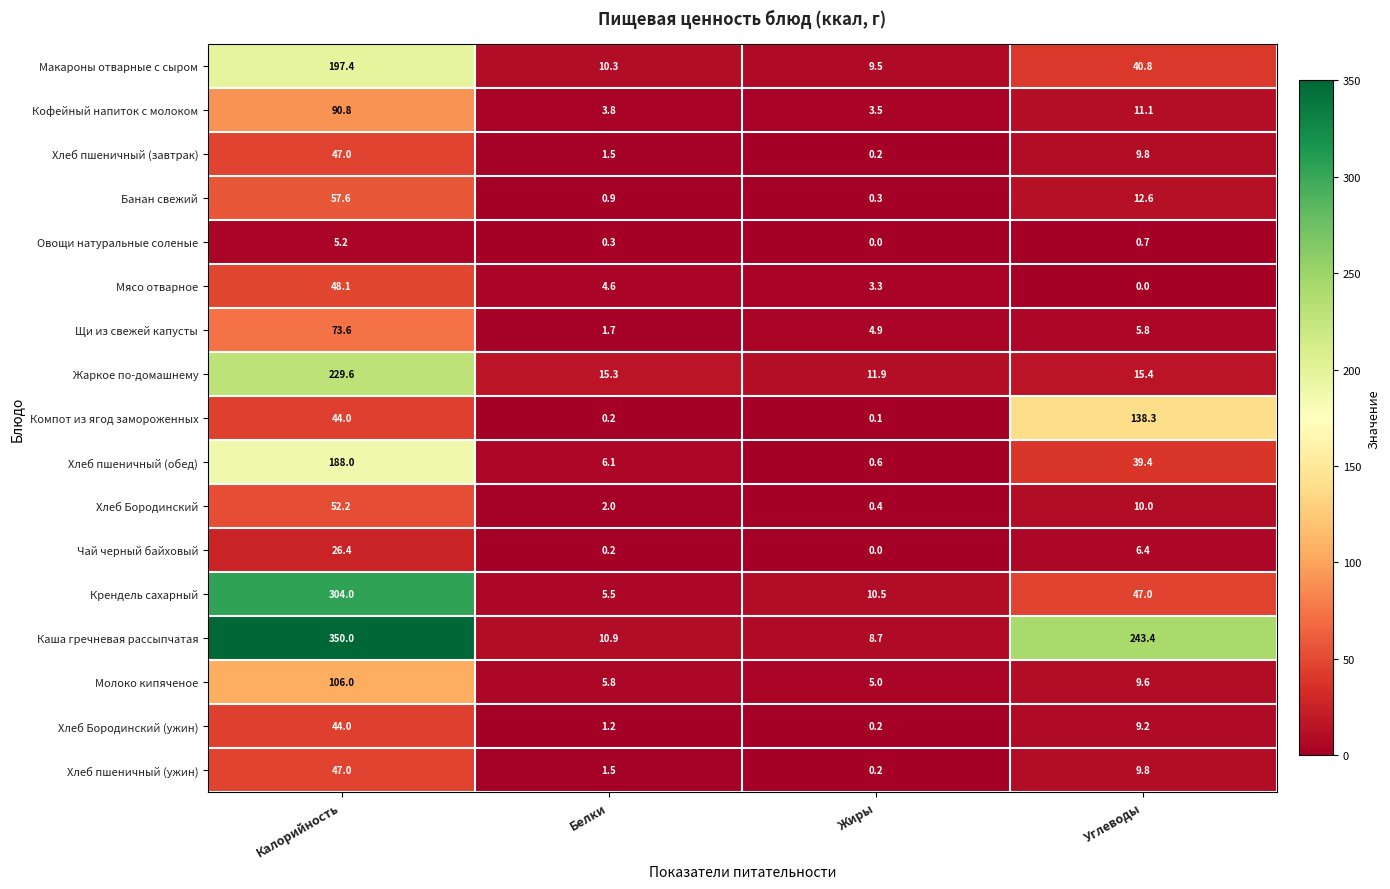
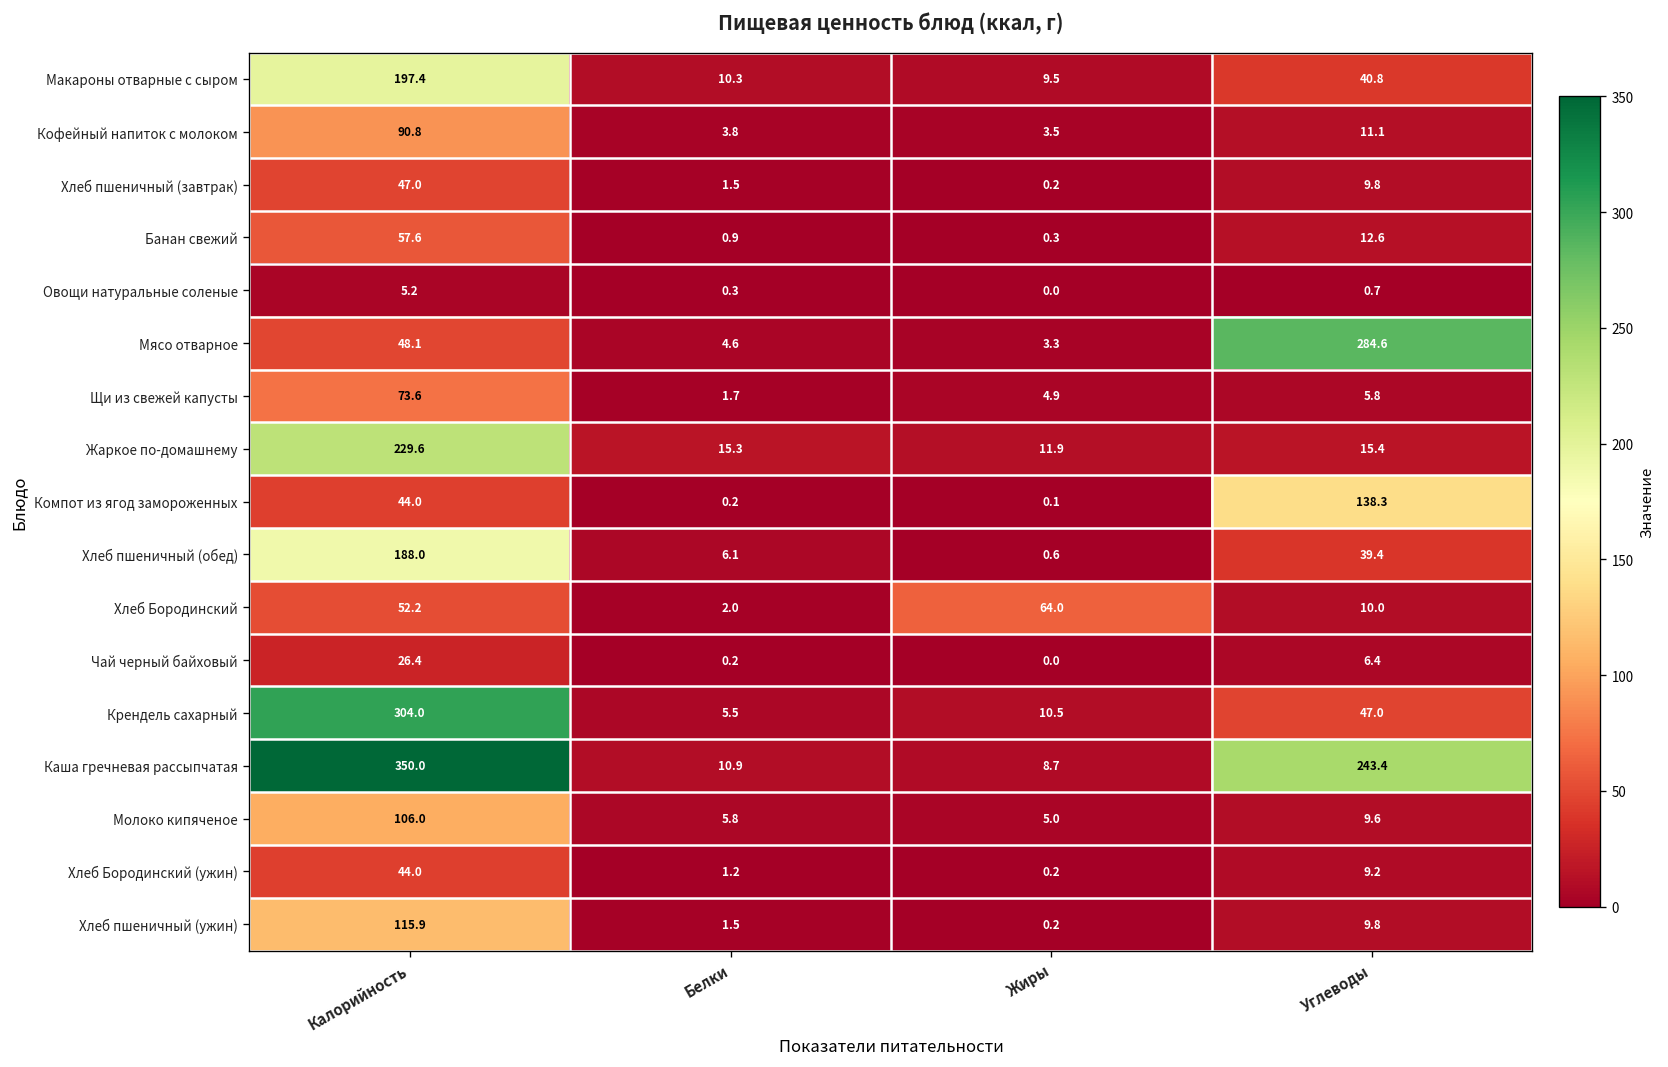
Мясо отварное, Углеводы: 0.0 -> 284.6
Хлеб Бородинский, Жиры: 0.4 -> 64.0
Хлеб пшеничный (ужин), Калорийность: 47.0 -> 115.9
